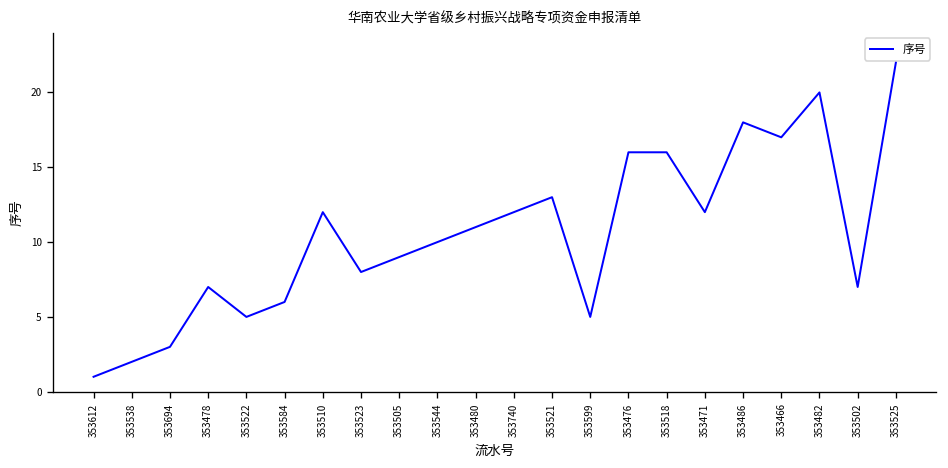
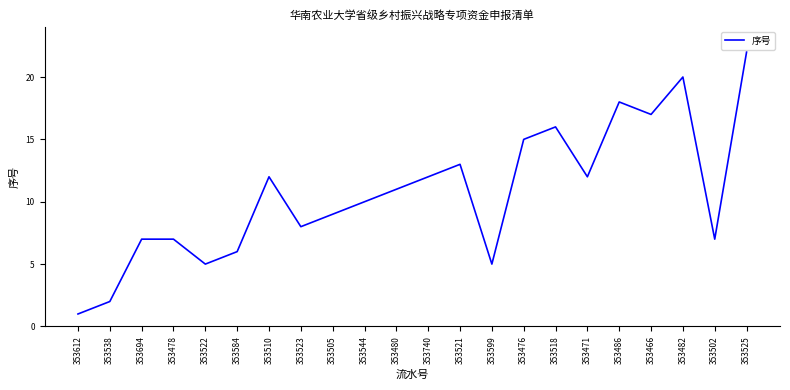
353694: 3 -> 7
353476: 16 -> 15
